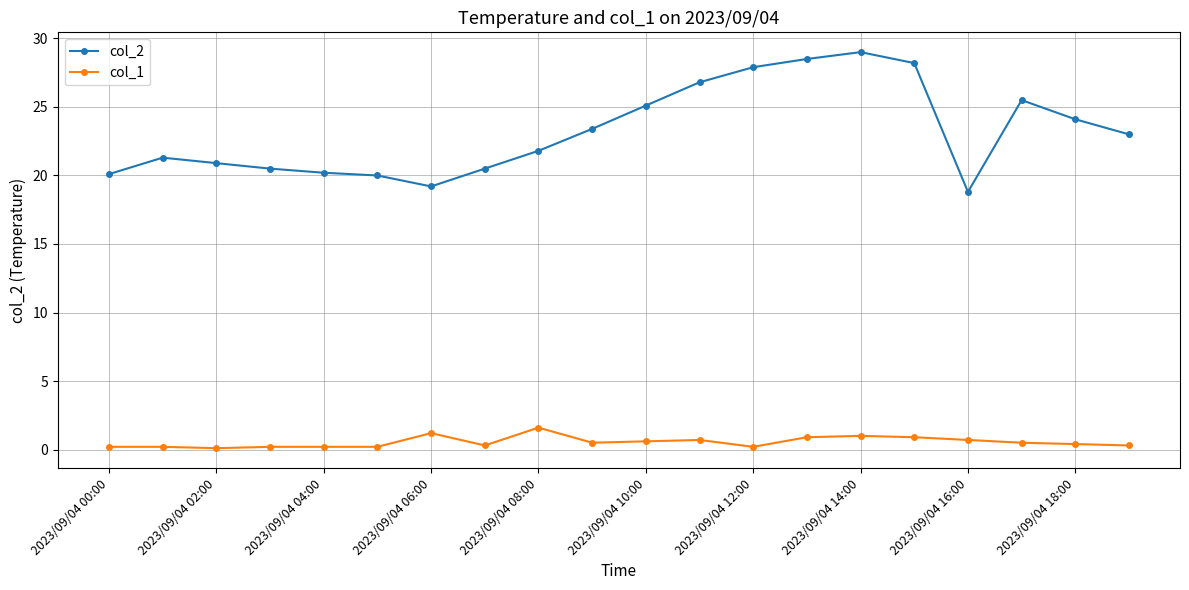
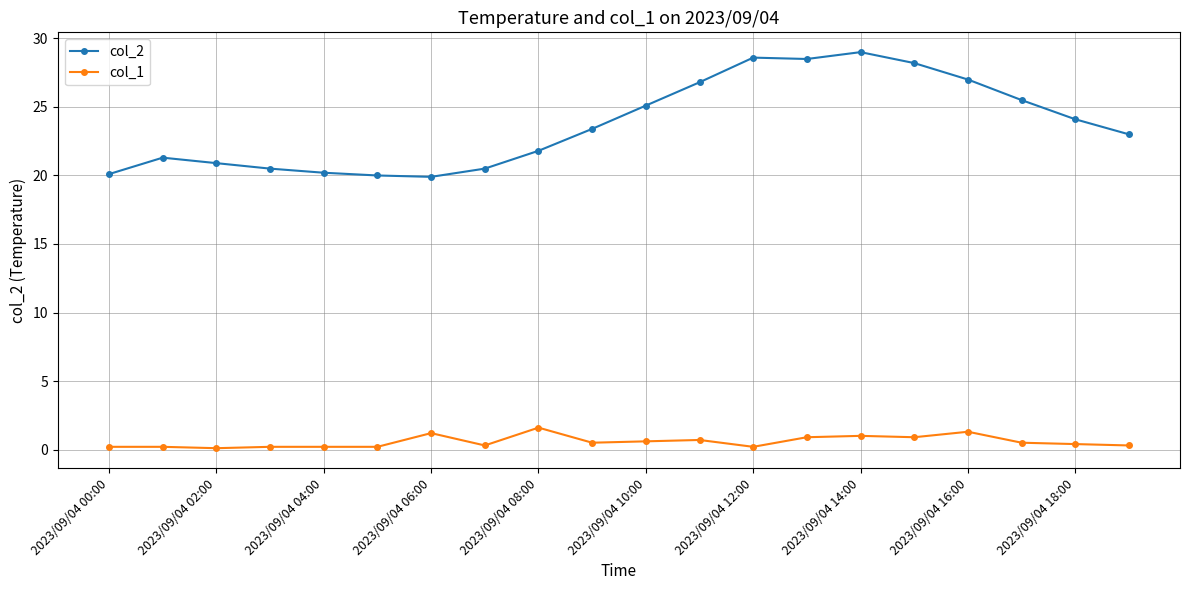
col_2, 2023/09/04 06:00: 19.2 -> 19.9
col_2, 2023/09/04 12:00: 27.9 -> 28.6
col_2, 2023/09/04 16:00: 18.8 -> 27.0
col_1, 2023/09/04 16:00: 0.7 -> 1.3
